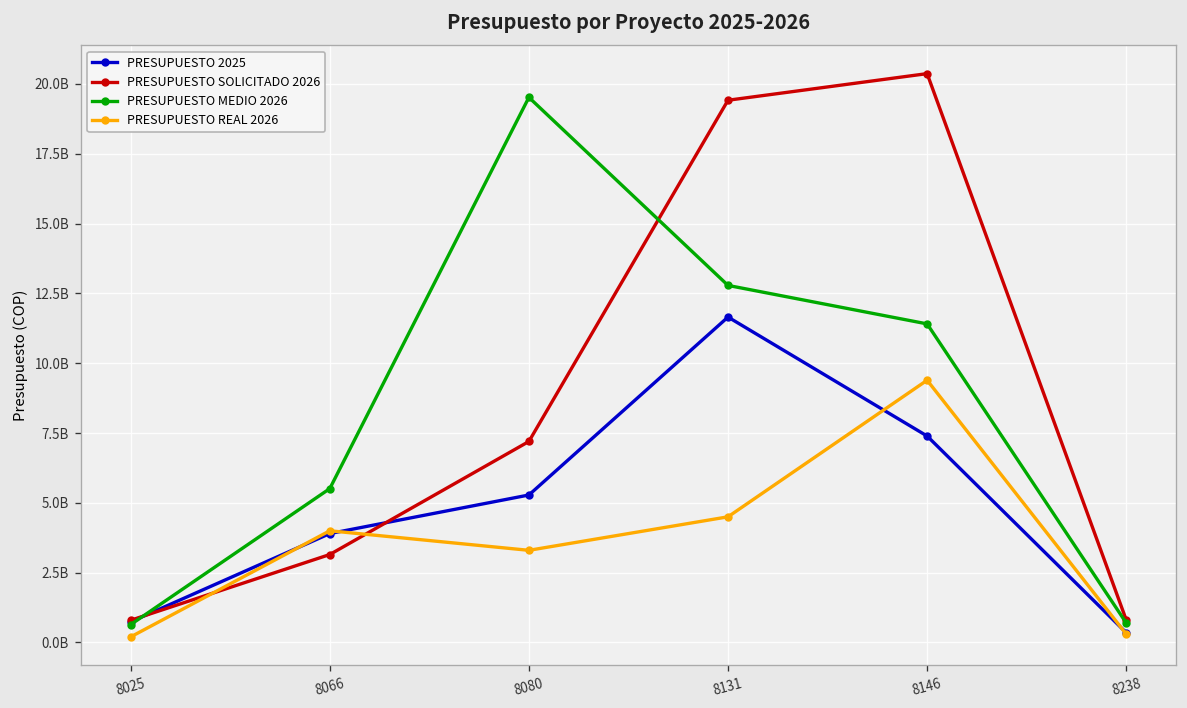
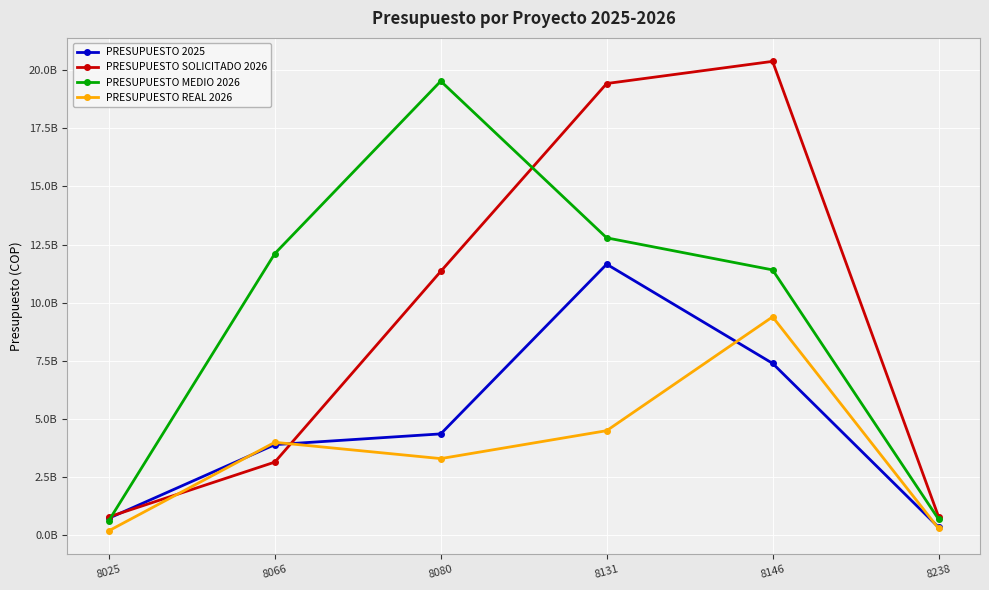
PRESUPUESTO MEDIO 2026, 8066: 5500000000 -> 12100000000
PRESUPUESTO 2025, 8080: 5300000000 -> 4400000000
PRESUPUESTO SOLICITADO 2026, 8080: 7200000000 -> 11300000000
